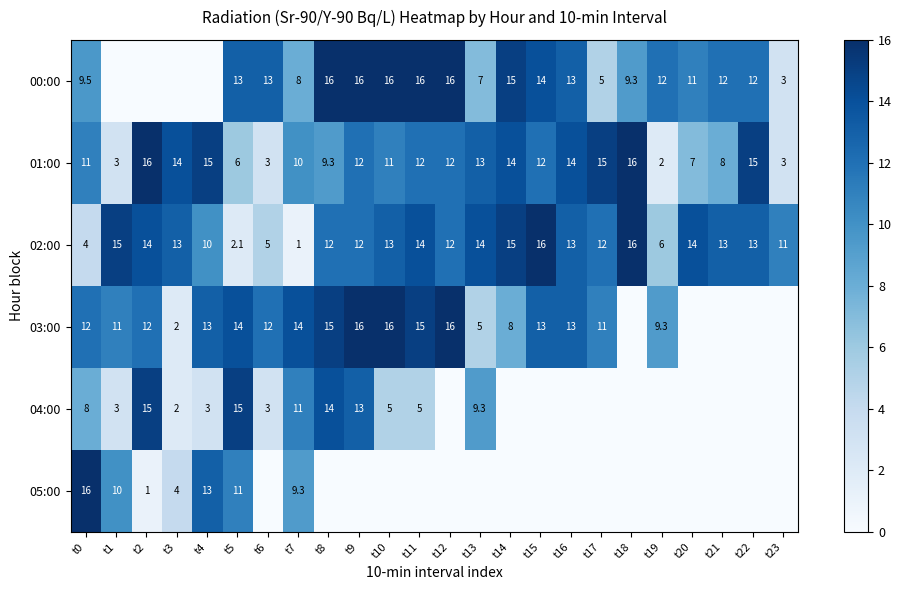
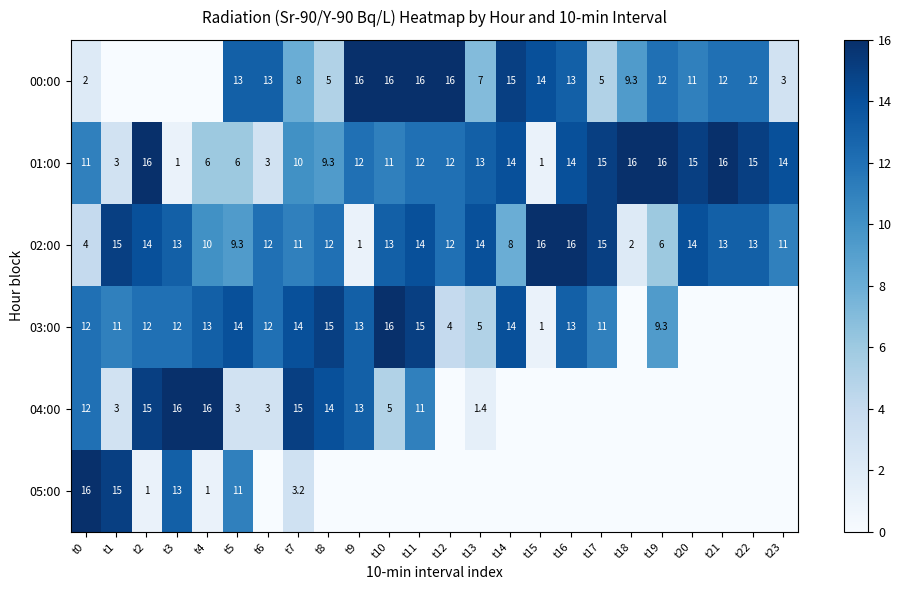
00:00, t0: 9.5 -> 2
00:00, t8: 16 -> 5
01:00, t3: 14 -> 1
01:00, t4: 15 -> 6
01:00, t15: 12 -> 1
01:00, t19: 2 -> 16
01:00, t20: 7 -> 15
01:00, t21: 8 -> 16
01:00, t23: 3 -> 14
02:00, t5: 2.1 -> 9.3
02:00, t6: 5 -> 12
02:00, t7: 1 -> 11
02:00, t9: 12 -> 1
02:00, t14: 15 -> 8
02:00, t16: 13 -> 16
02:00, t17: 12 -> 15
02:00, t18: 16 -> 2
03:00, t3: 2 -> 12
03:00, t9: 16 -> 13
03:00, t12: 16 -> 4
03:00, t14: 8 -> 14
03:00, t15: 13 -> 1
04:00, t0: 8 -> 12
04:00, t3: 2 -> 16
04:00, t4: 3 -> 16
04:00, t5: 15 -> 3
04:00, t7: 11 -> 15
04:00, t11: 5 -> 11
04:00, t13: 9.3 -> 1.4
05:00, t1: 10 -> 15
05:00, t3: 4 -> 13
05:00, t4: 13 -> 1
05:00, t7: 9.3 -> 3.2
